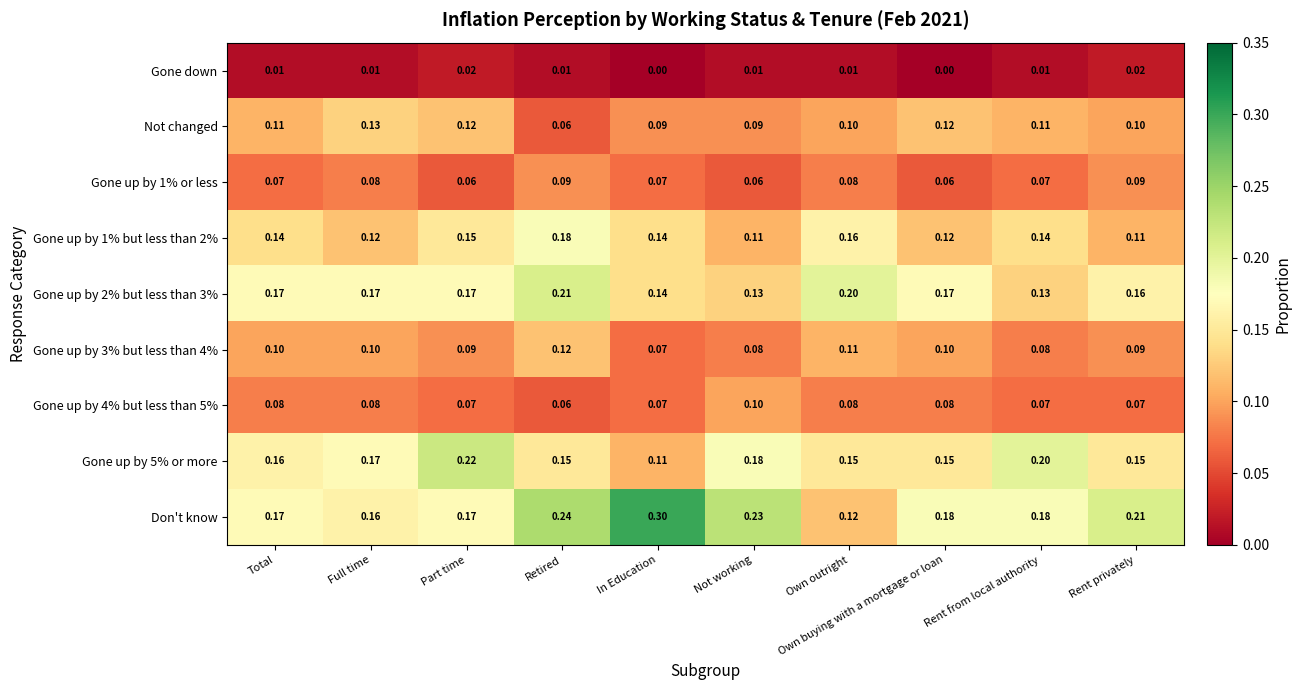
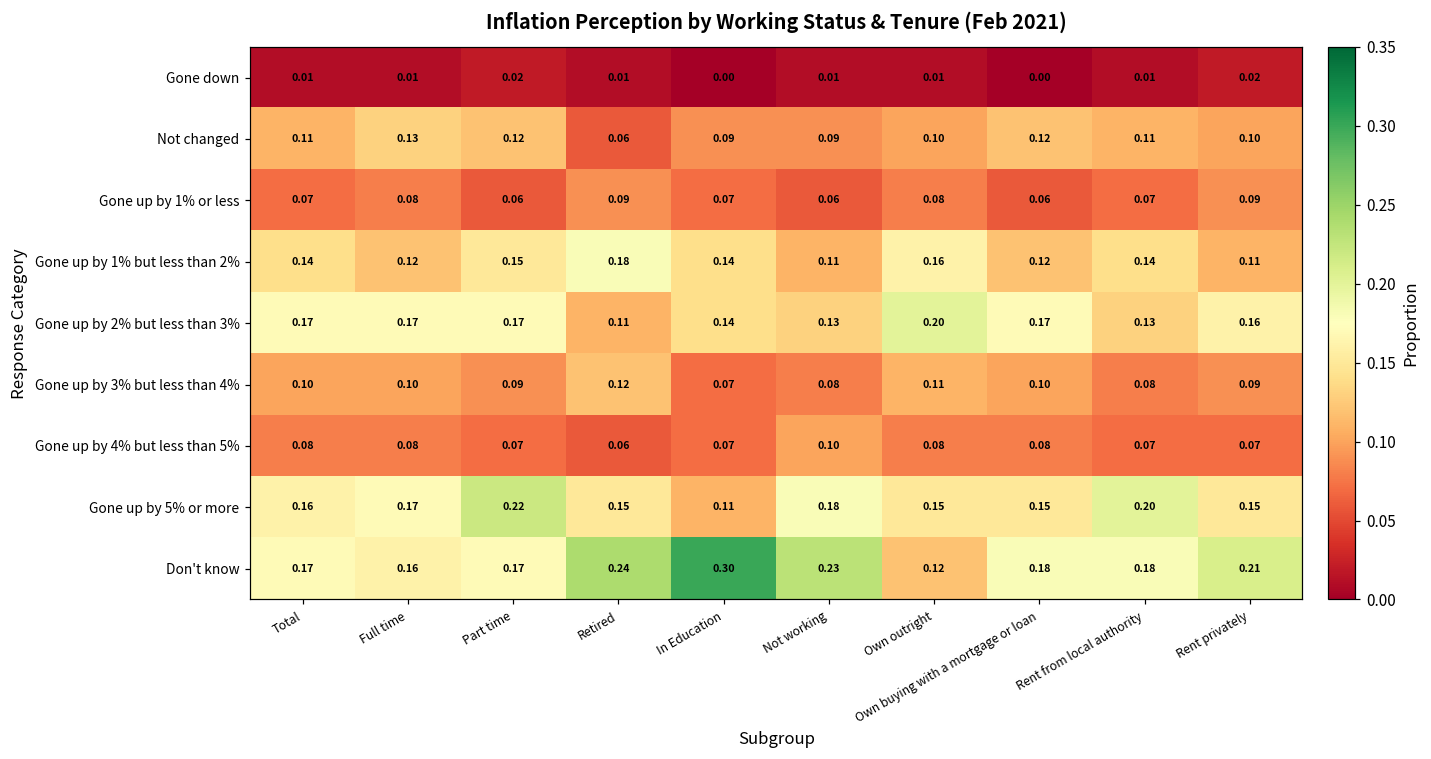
Gone up by 2% but less than 3%, Retired: 0.21 -> 0.11
